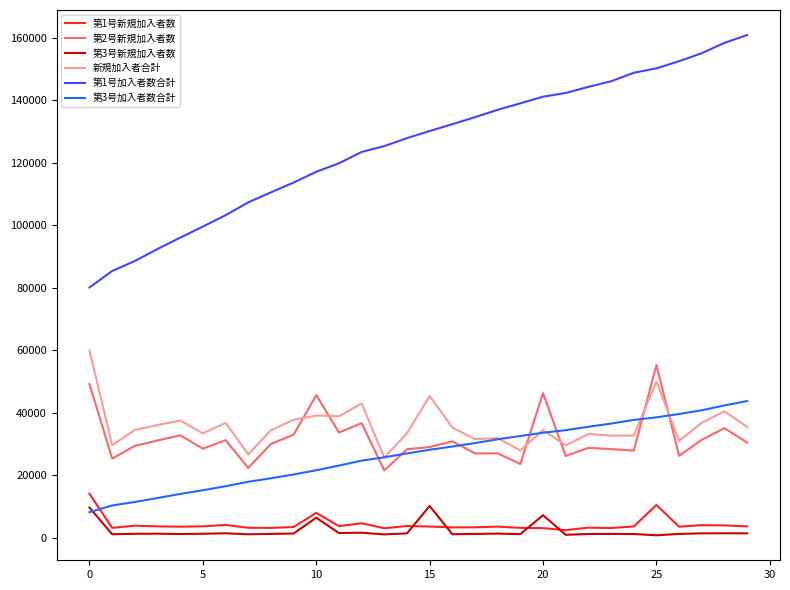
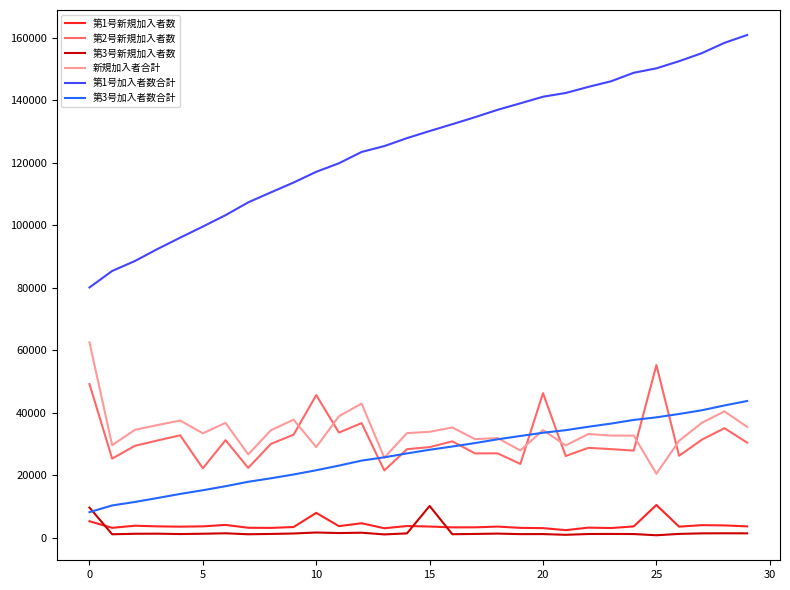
第1号新規加入者数, 0: 14000 -> 5000
新規加入者合計, 0: 60000 -> 63000
第2号新規加入者数, 5: 28000 -> 22000
第3号新規加入者数, 10: 6000 -> 2000
新規加入者合計, 10: 39000 -> 29000
新規加入者合計, 15: 45000 -> 34000
第3号新規加入者数, 20: 7000 -> 1000
新規加入者合計, 25: 50000 -> 20000
